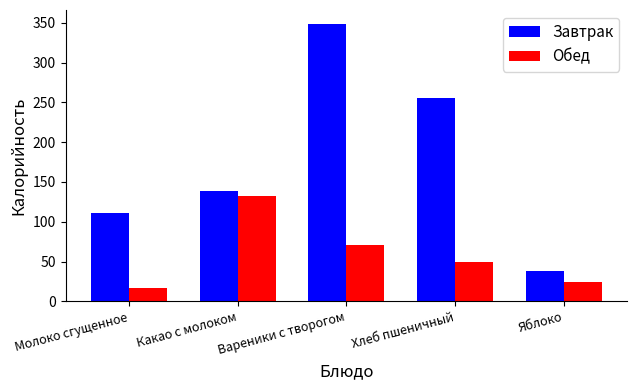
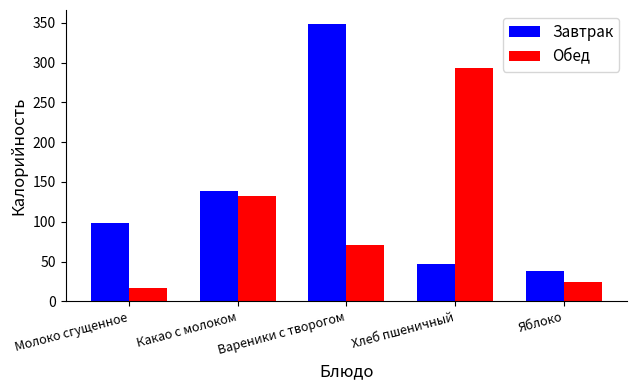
Завтрак, Молоко сгущенное: 110 -> 100
Завтрак, Хлеб пшеничный: 260 -> 50
Обед, Хлеб пшеничный: 50 -> 290
